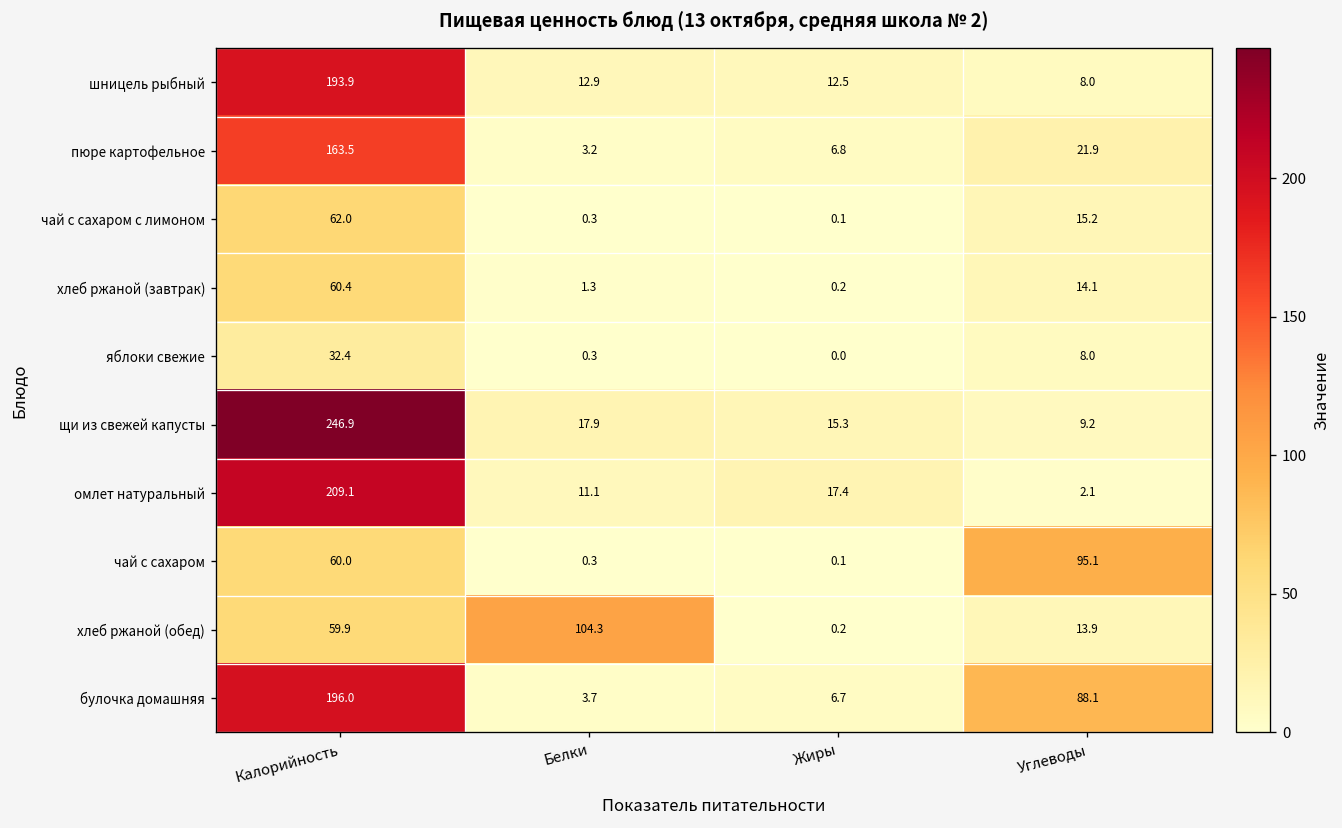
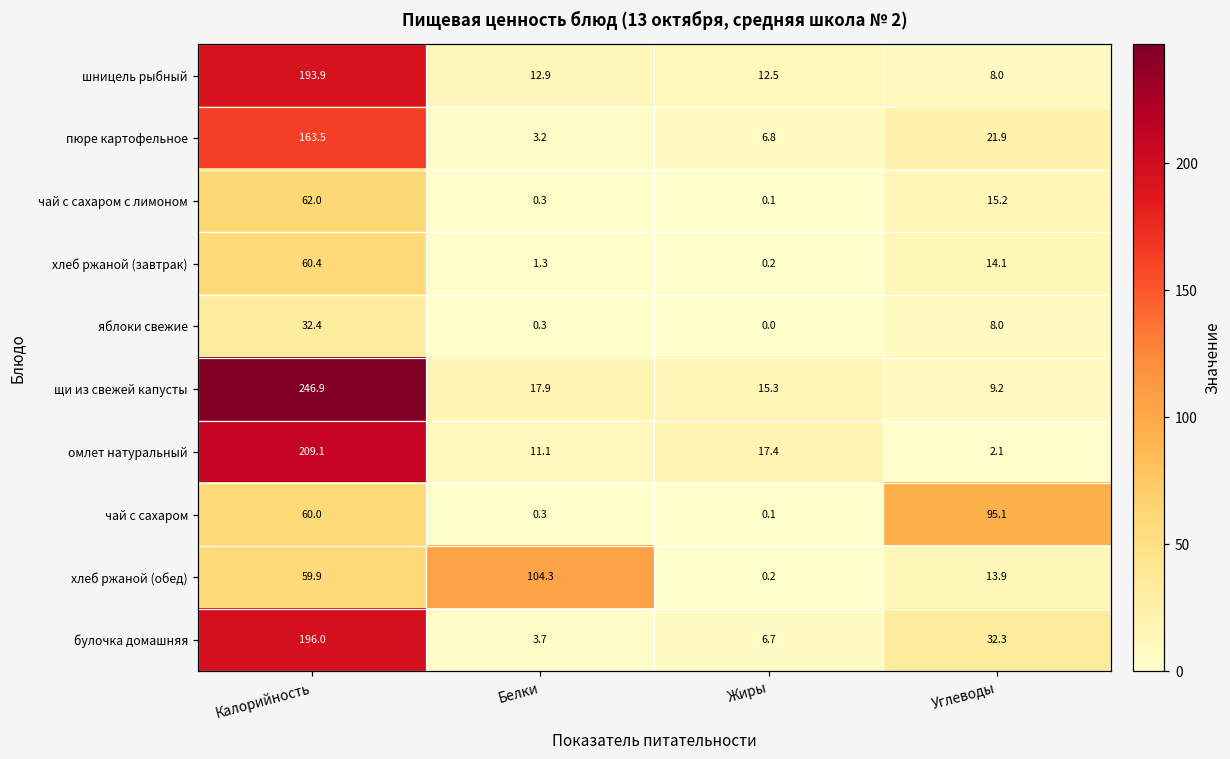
булочка домашняя, Углеводы: 88.1 -> 32.3
